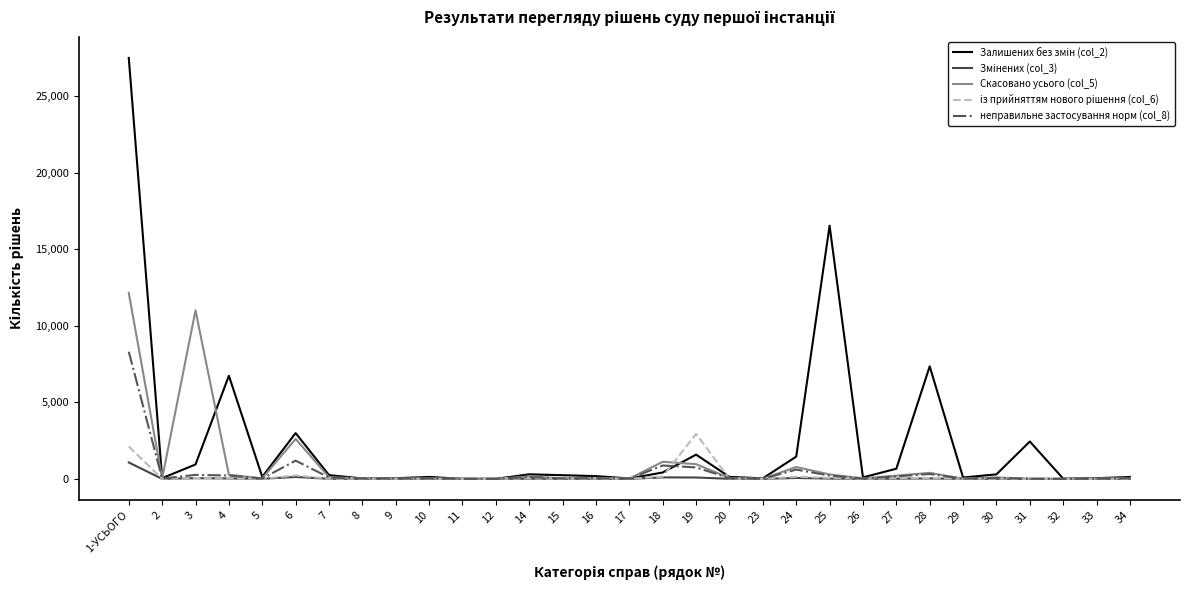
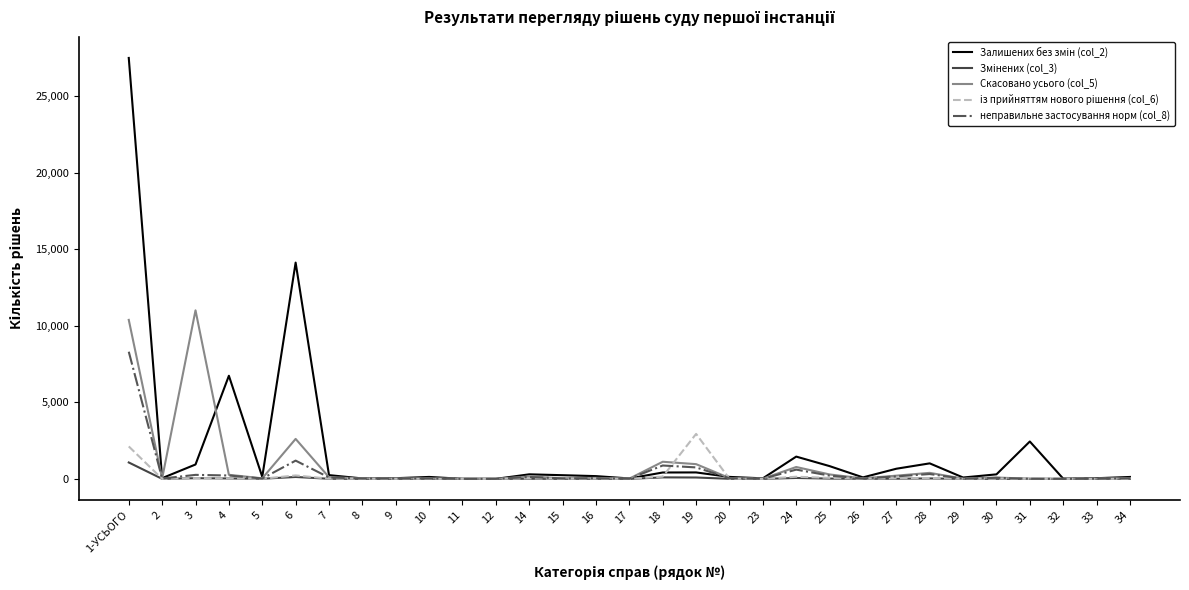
Скасовано усього (col_5), 1-УСЬОГО: 12,200 -> 10,400
Залишених без змін (col_2), 6: 3,000 -> 14,100
Залишених без змін (col_2), 19: 1,600 -> 400
Залишених без змін (col_2), 25: 16,500 -> 800
Залишених без змін (col_2), 28: 7,400 -> 1,000
